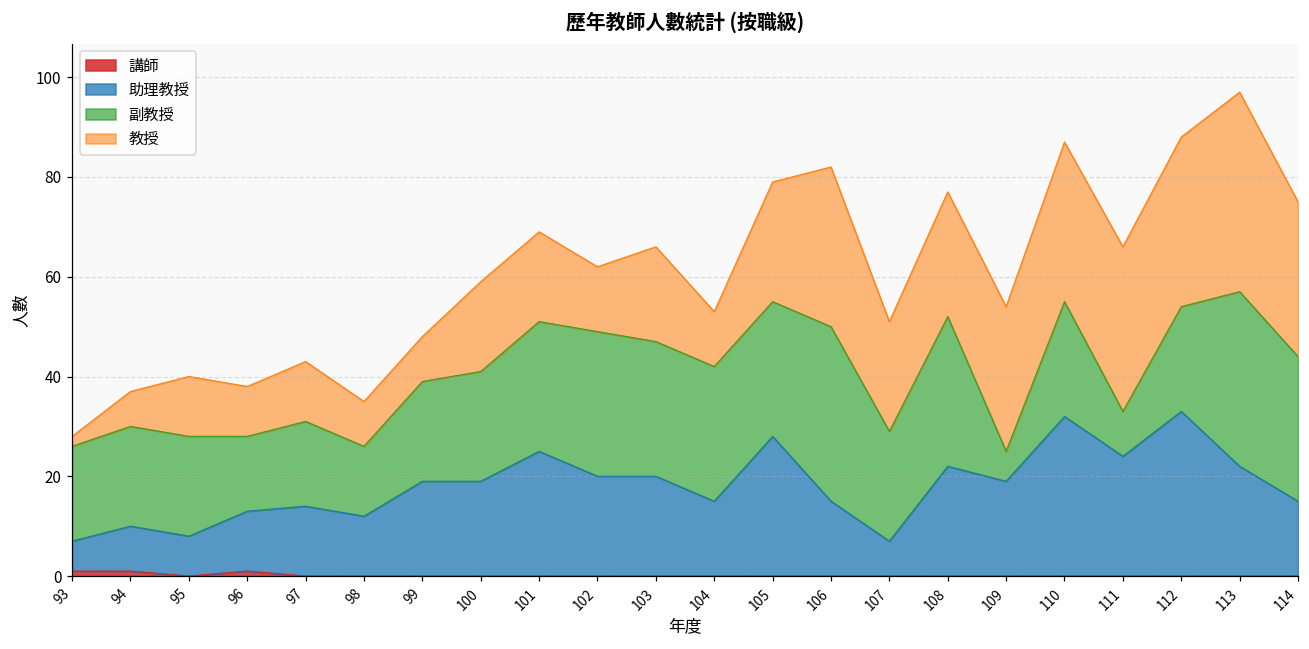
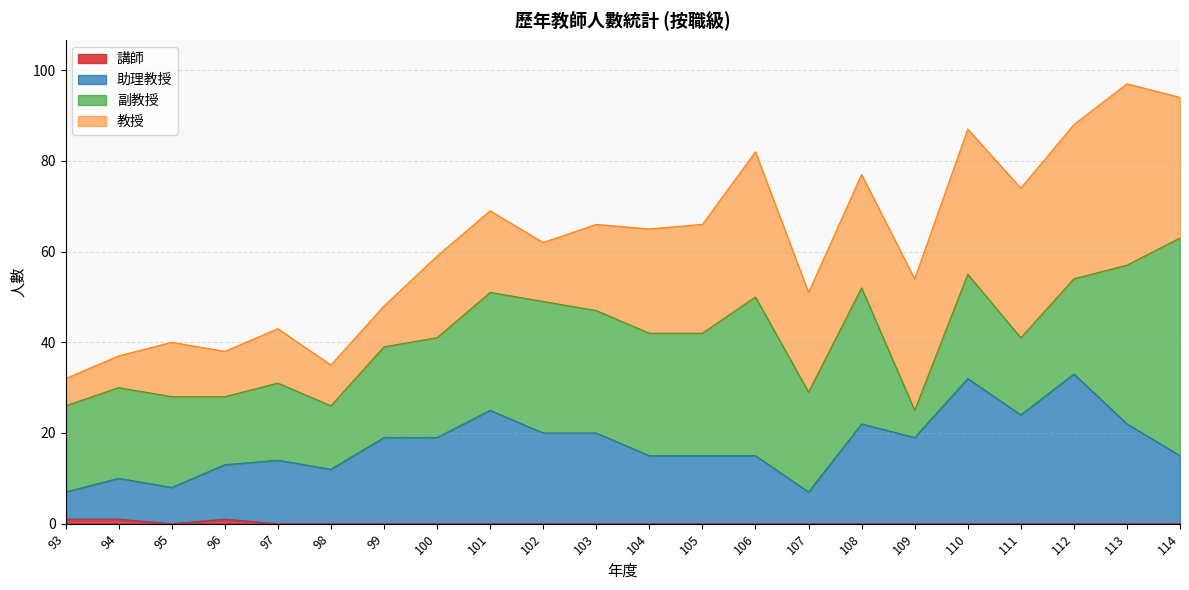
教授, 93: 2 -> 6
教授, 104: 11 -> 23
助理教授, 105: 28 -> 15
副教授, 111: 9 -> 17
副教授, 114: 29 -> 48
